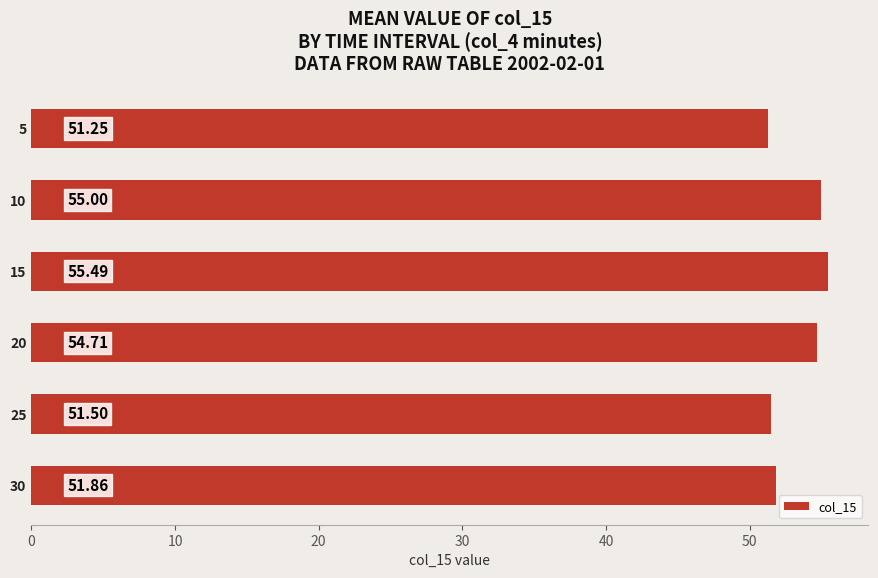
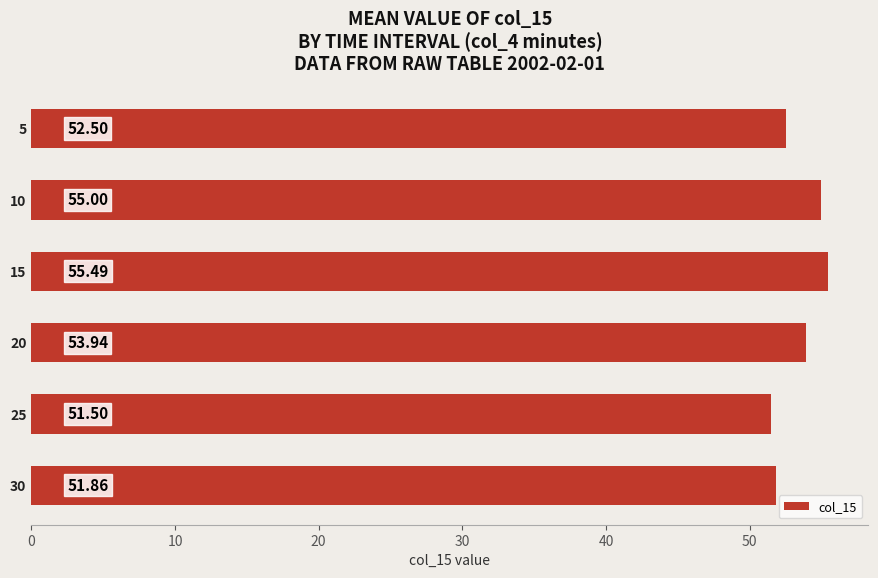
5: 51.25 -> 52.50
20: 54.71 -> 53.94
